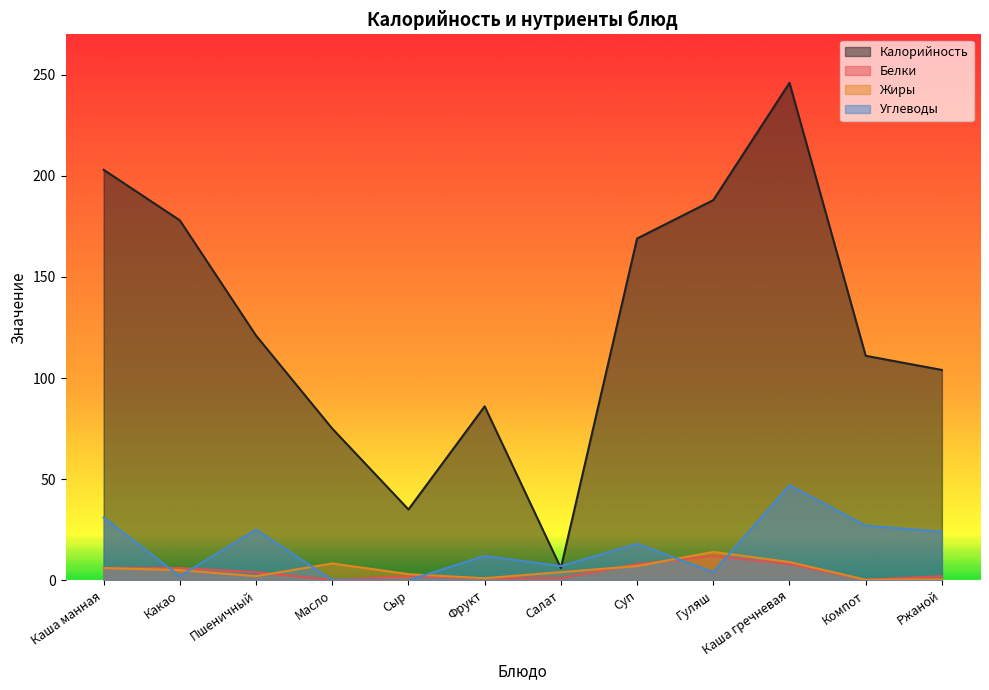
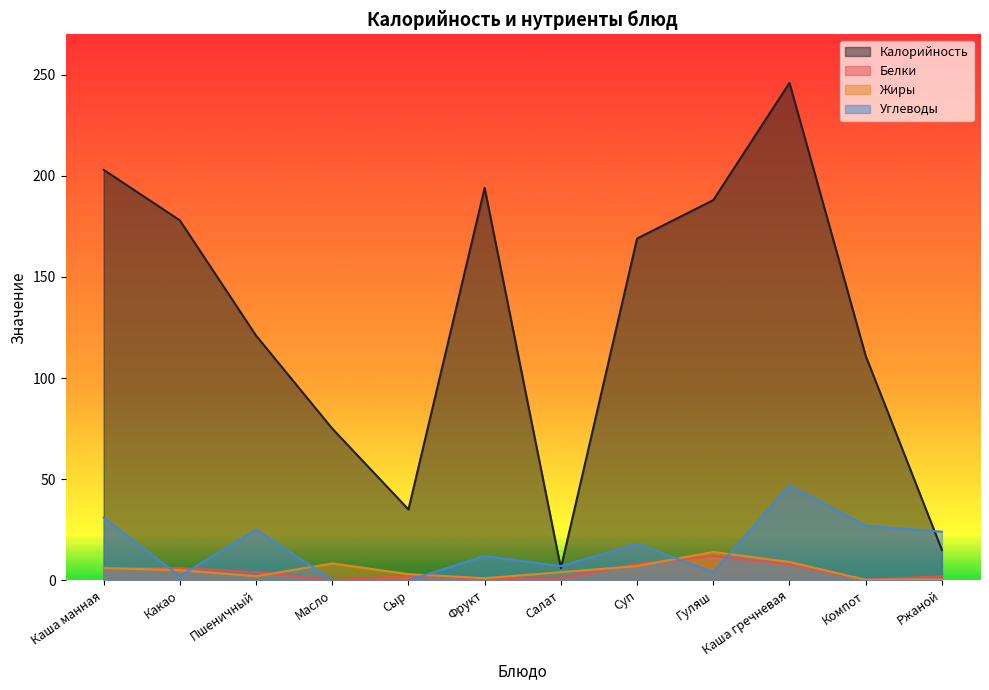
Калорийность, Фрукт: 86 -> 194
Калорийность, Ржаной: 104 -> 15
